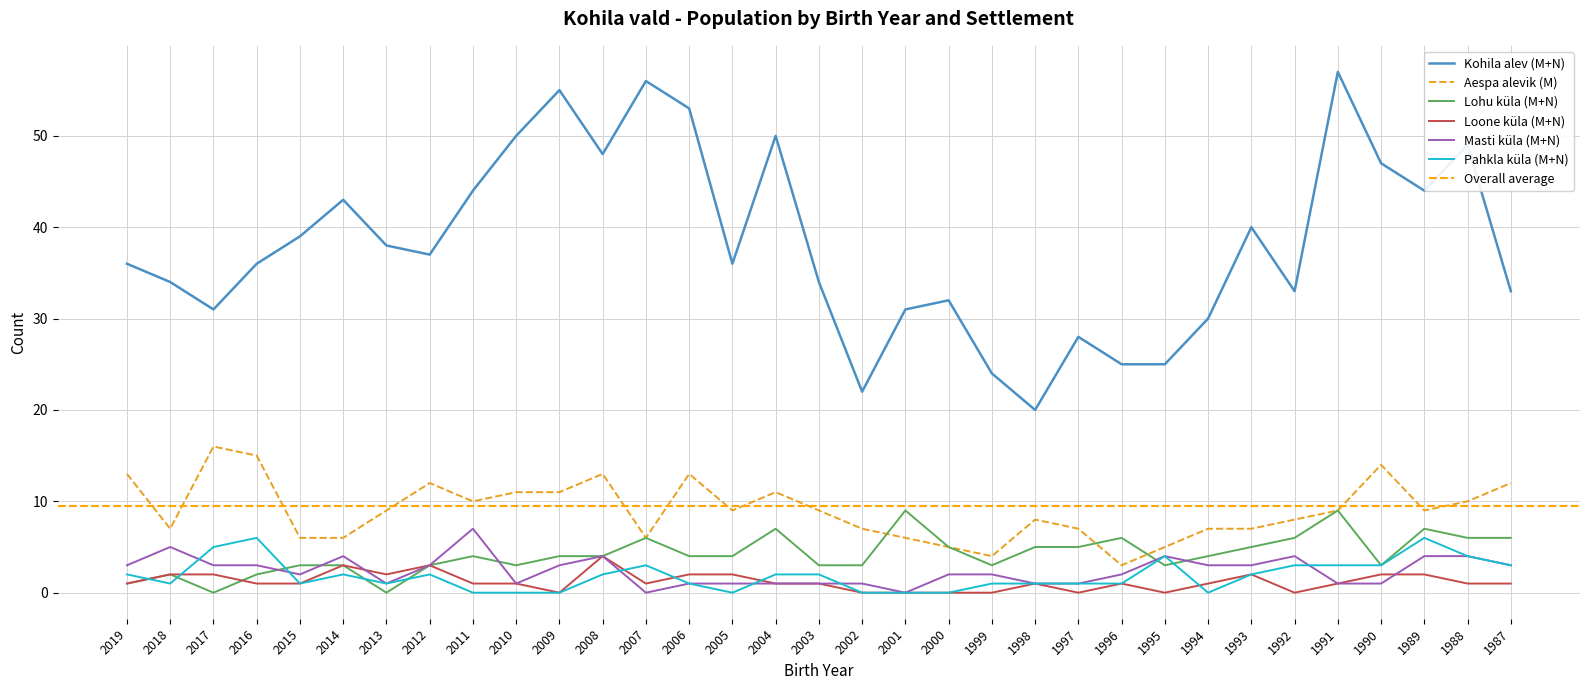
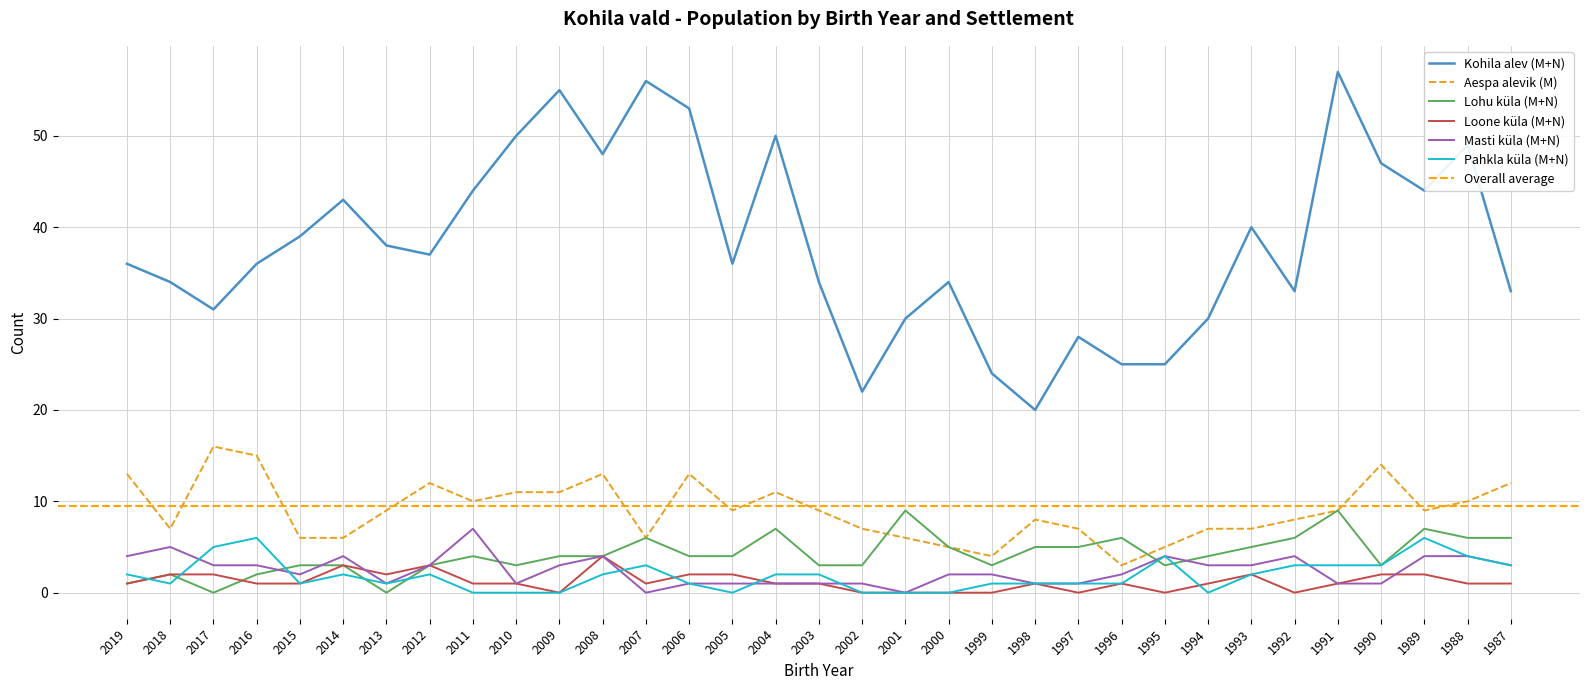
Masti küla (M+N), 2019: 3 -> 4
Kohila alev (M+N), 2001: 31 -> 30
Kohila alev (M+N), 2000: 32 -> 34
